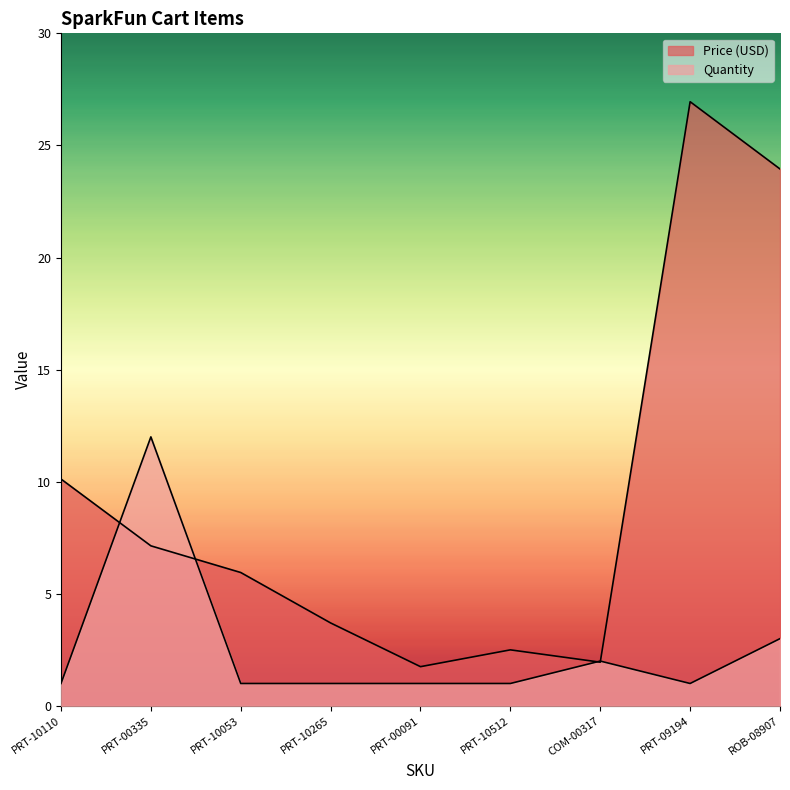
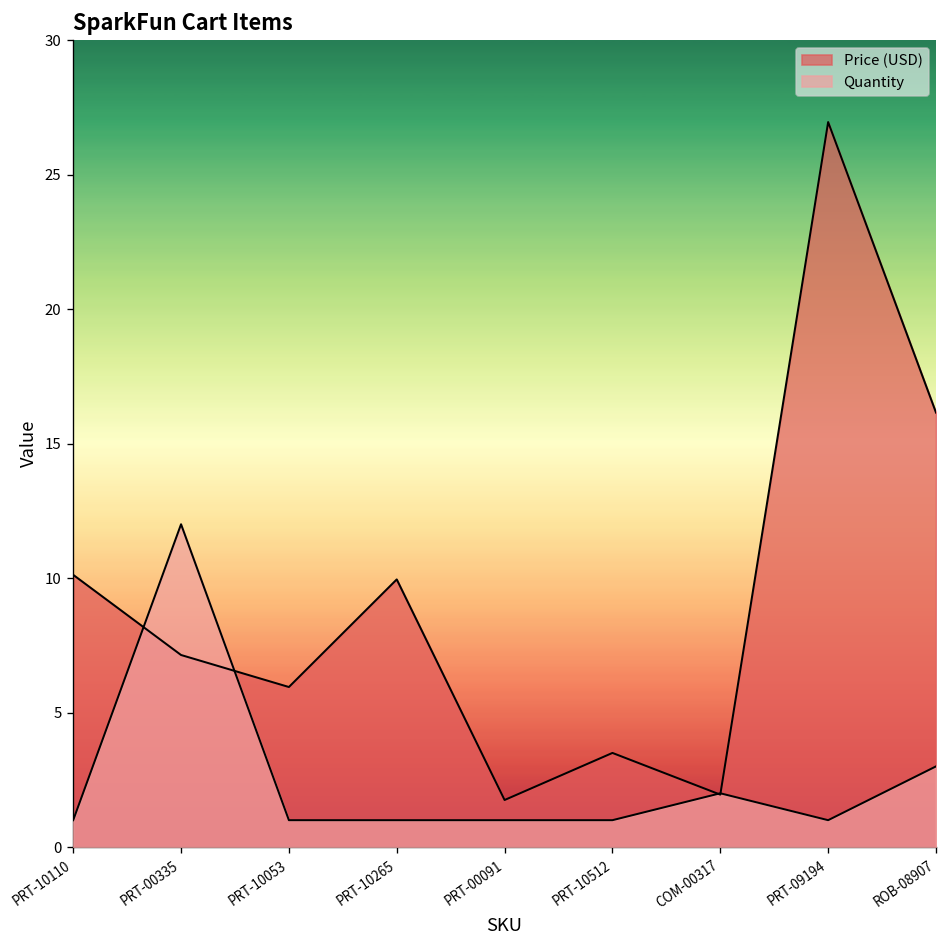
Price (USD), PRT-10265: 3.7 -> 10.0
Price (USD), PRT-10512: 2.5 -> 3.5
Price (USD), ROB-08907: 24.0 -> 16.2
